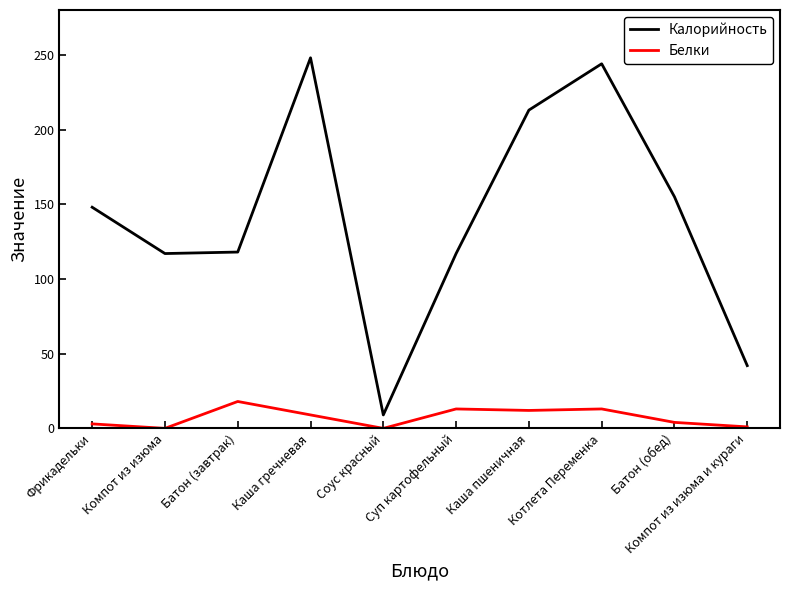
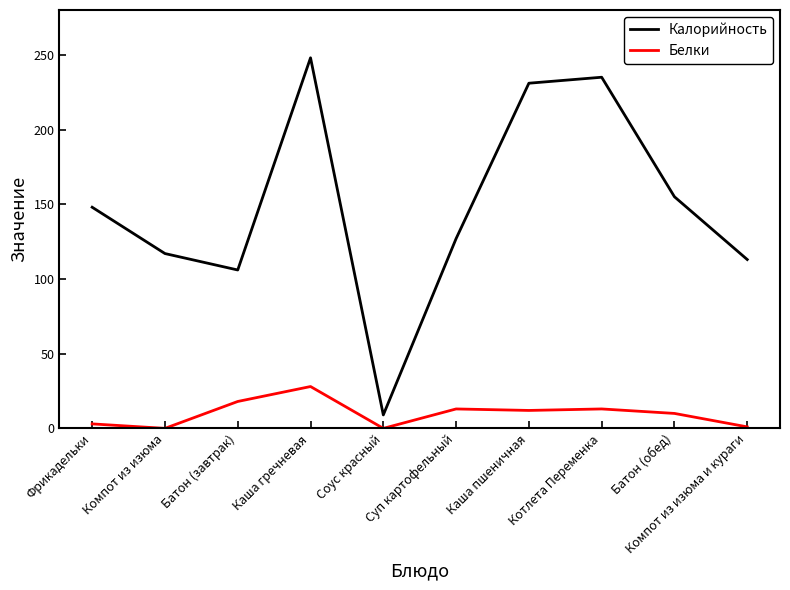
Калорийность, Батон (завтрак): 118 -> 106
Белки, Каша гречневая: 9 -> 28
Калорийность, Суп картофельный: 117 -> 127
Калорийность, Каша пшеничная: 213 -> 231
Калорийность, Котлета Переменка: 244 -> 235
Белки, Батон (обед): 4 -> 10
Калорийность, Компот из изюма и кураги: 42 -> 113
